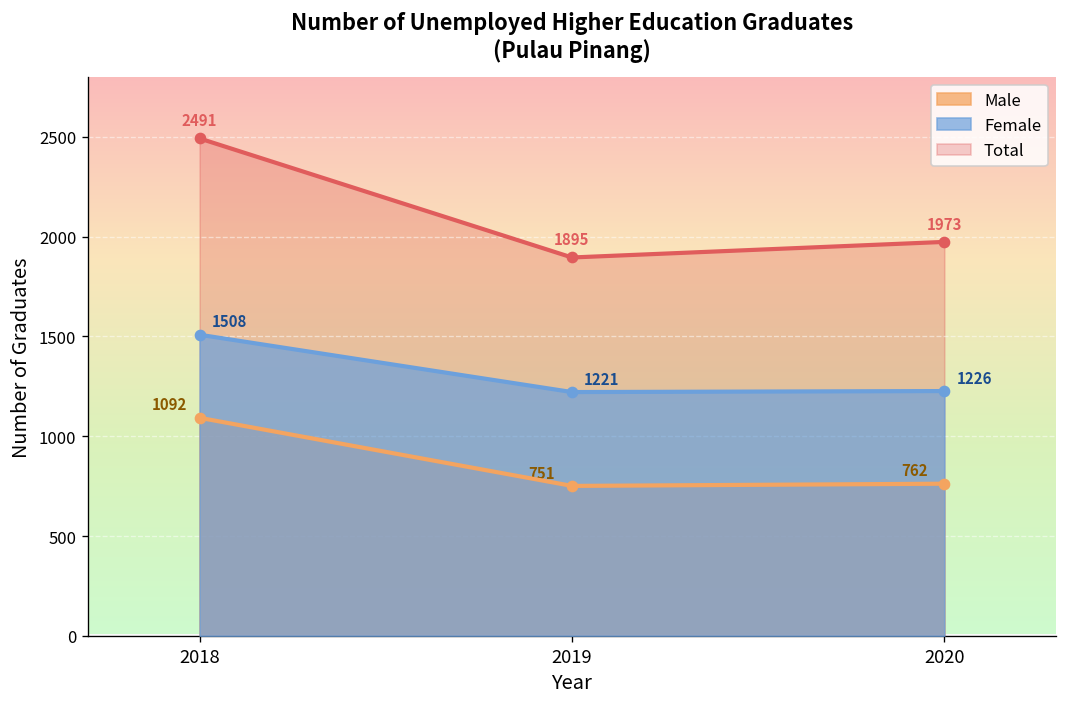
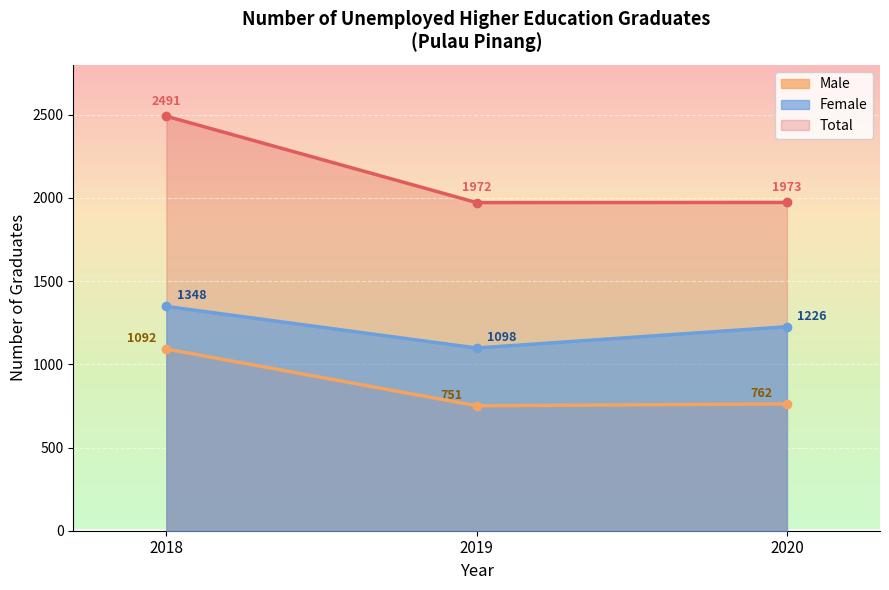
Female, 2018: 1508 -> 1348
Female, 2019: 1221 -> 1098
Total, 2019: 1895 -> 1972
